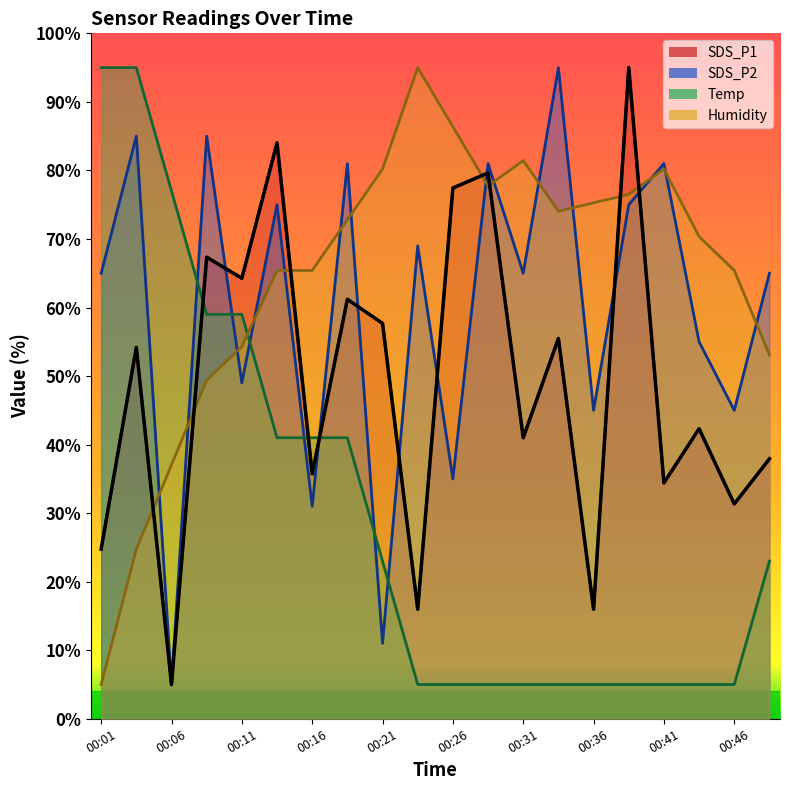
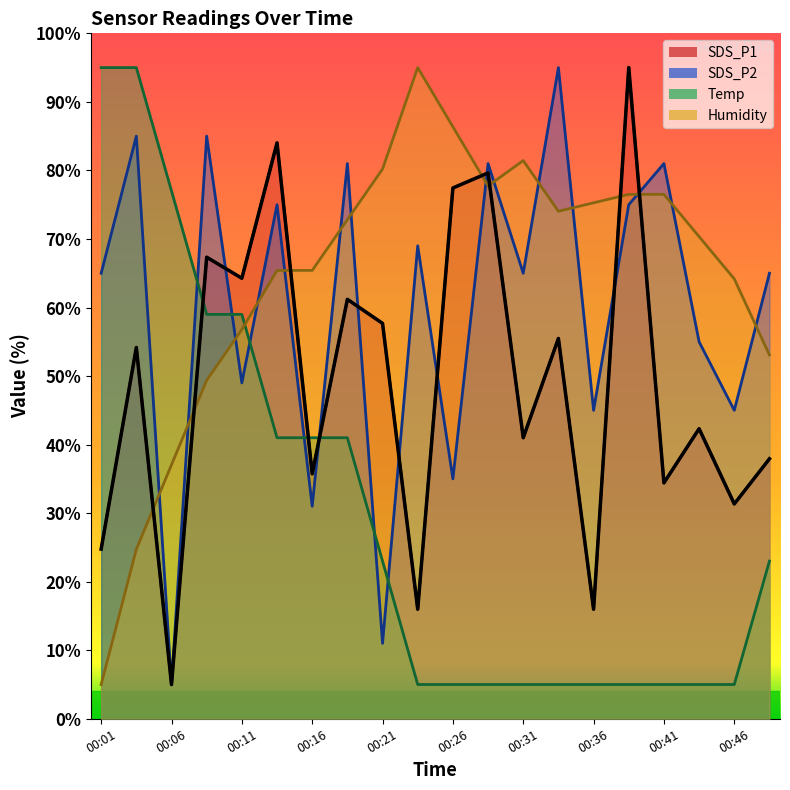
Humidity, 00:11: 54% -> 57%
Humidity, 00:41: 80% -> 77%
Humidity, 00:46: 65% -> 64%
